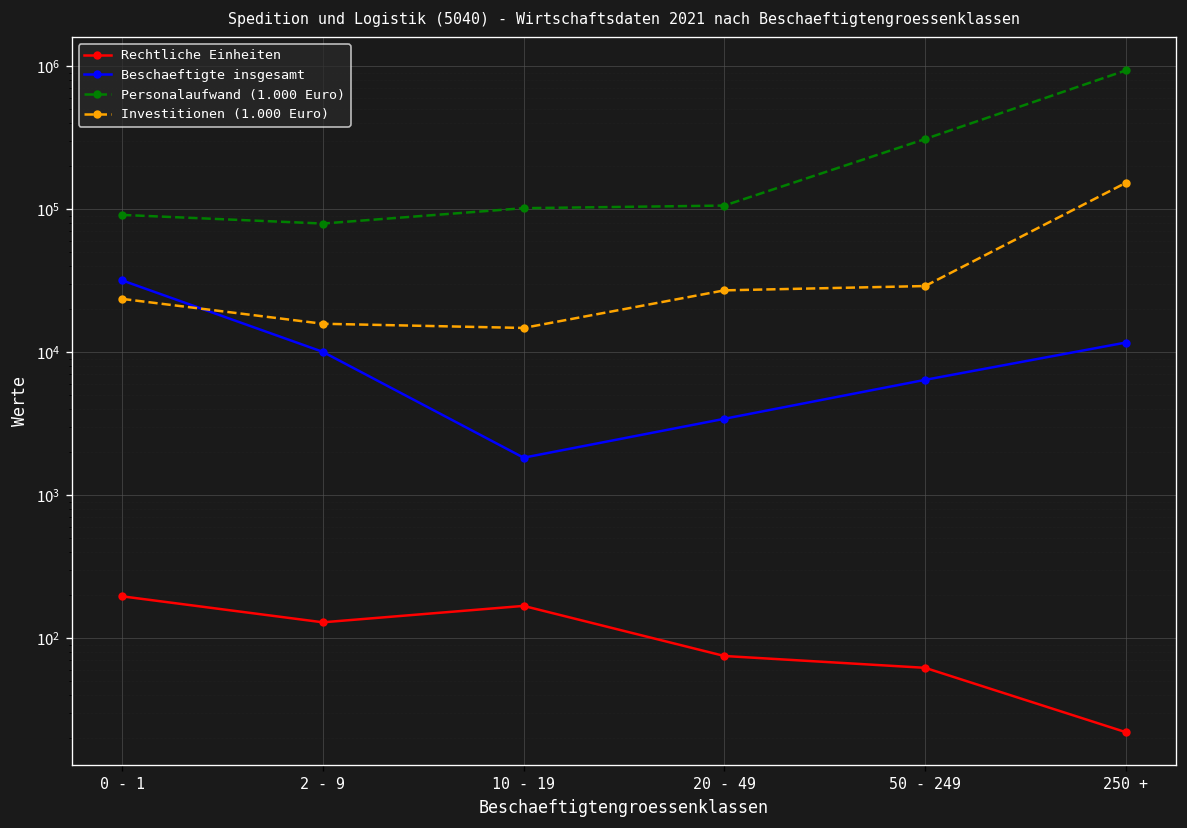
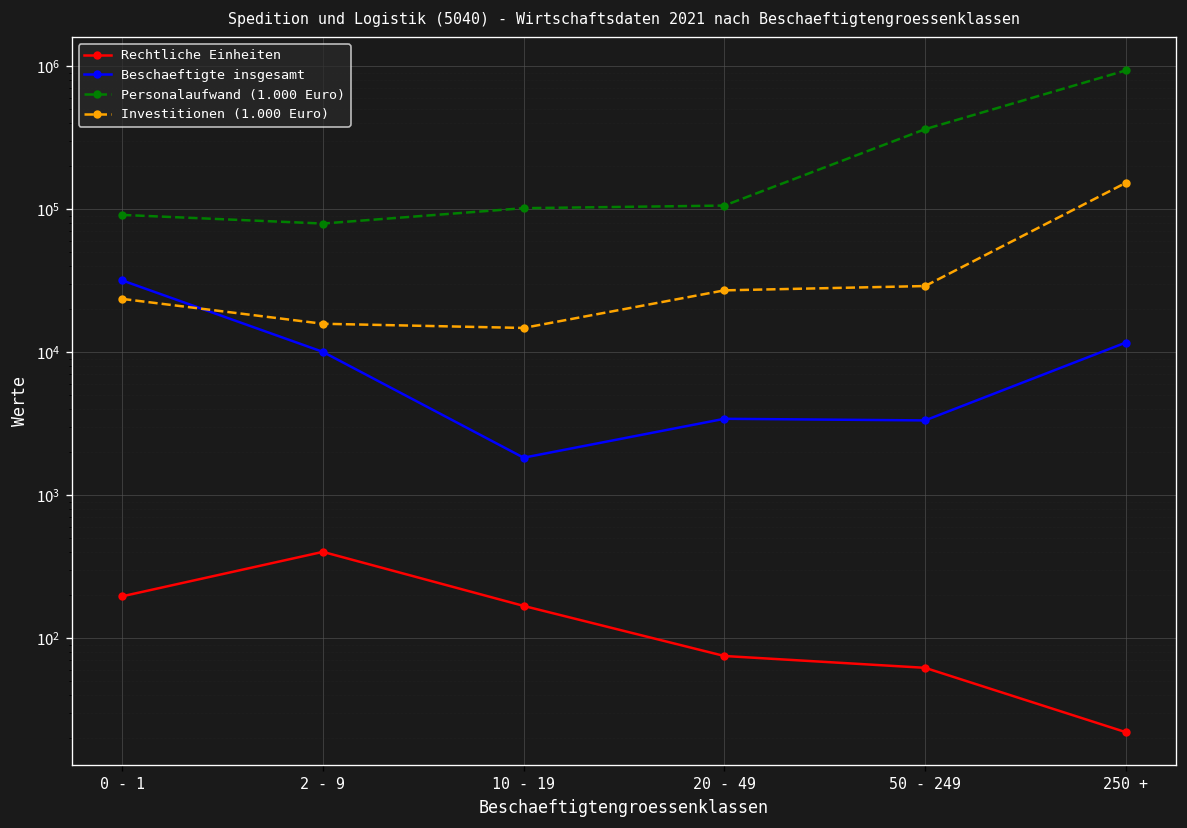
Rechtliche Einheiten, 2 - 9: 130 -> 400
Beschaeftigte insgesamt, 50 - 249: 6000 -> 3300
Personalaufwand (1.000 Euro), 50 - 249: 310000 -> 360000
